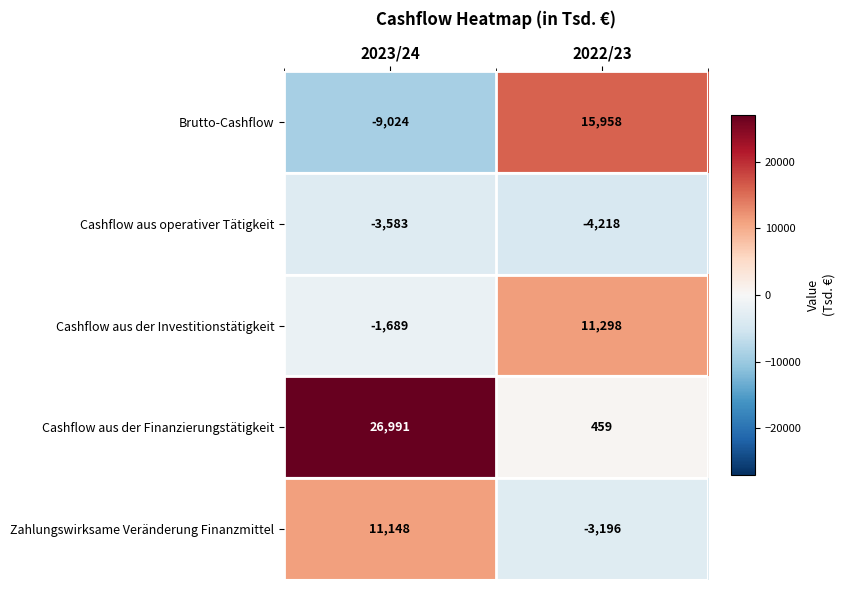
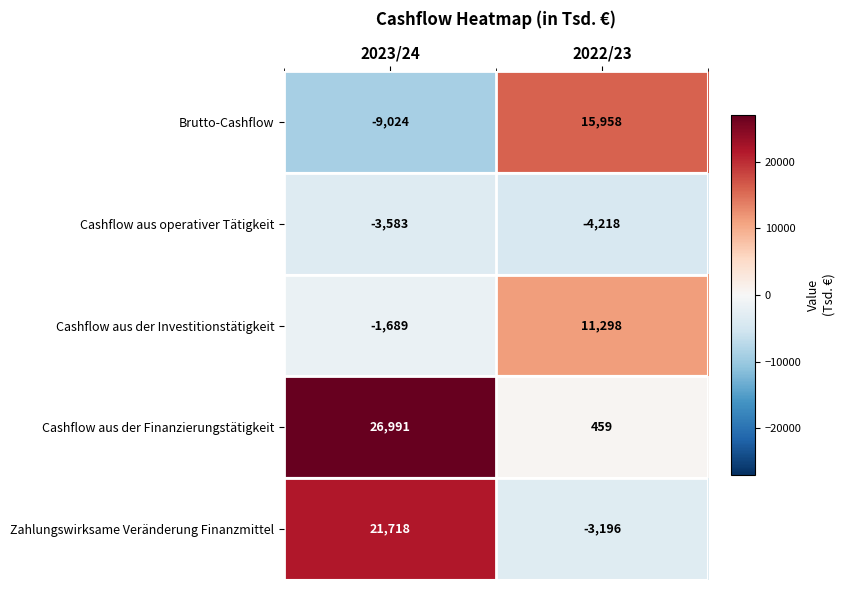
Zahlungswirksame Veränderung Finanzmittel, 2023/24: 11,148 -> 21,718
